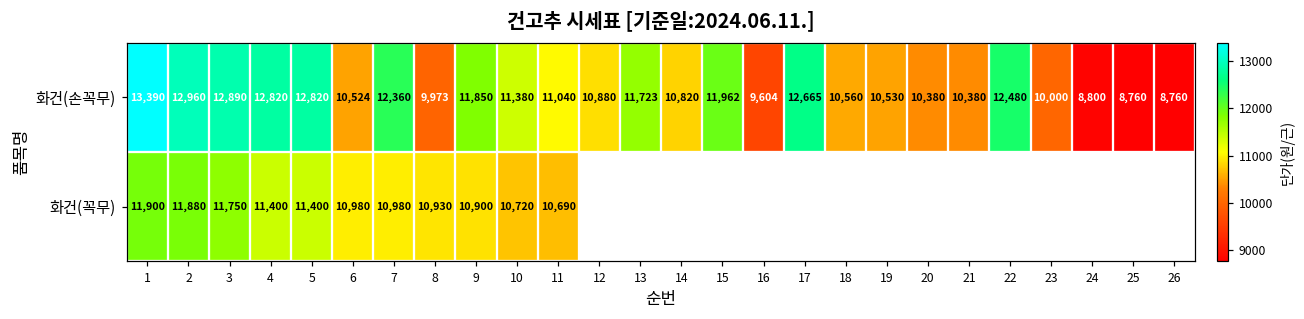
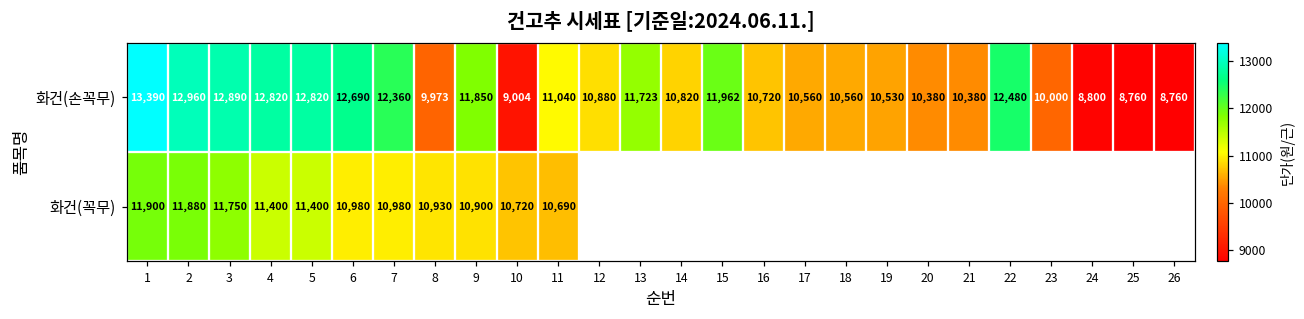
화건(손꼭무), 6: 10,524 -> 12,690
화건(손꼭무), 10: 11,380 -> 9,004
화건(손꼭무), 16: 9,604 -> 10,720
화건(손꼭무), 17: 12,665 -> 10,560
